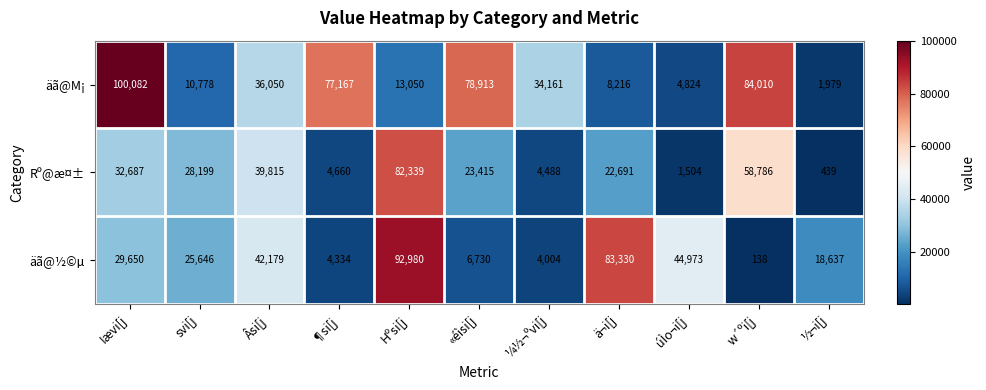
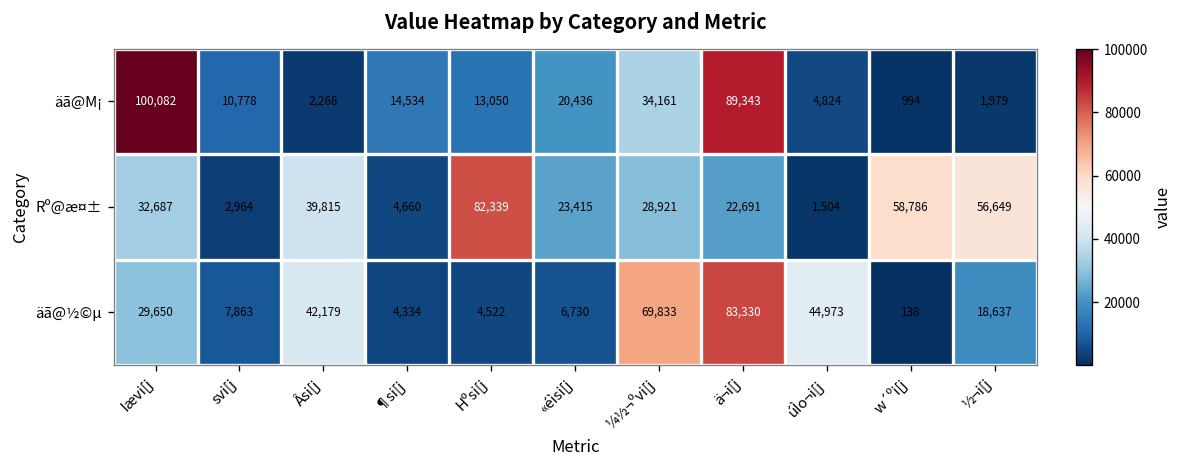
äã@M¡, Âsi[j: 36,050 -> 2,268
äã@M¡, ¶si[j: 77,167 -> 14,534
äã@M¡, «éìsi[j: 78,913 -> 20,436
äã@M¡, ä¬i[j: 8,216 -> 89,343
äã@M¡, w´ºi[j: 84,010 -> 994
Rº@æ¤±, svi[j: 28,199 -> 2,964
Rº@æ¤±, ¼½¬ºvi[j: 4,488 -> 28,921
Rº@æ¤±, ½¬i[j: 439 -> 56,649
äã@½©µ, svi[j: 25,646 -> 7,863
äã@½©µ, Hºsi[j: 92,980 -> 4,522
äã@½©µ, ¼½¬ºvi[j: 4,004 -> 69,833
